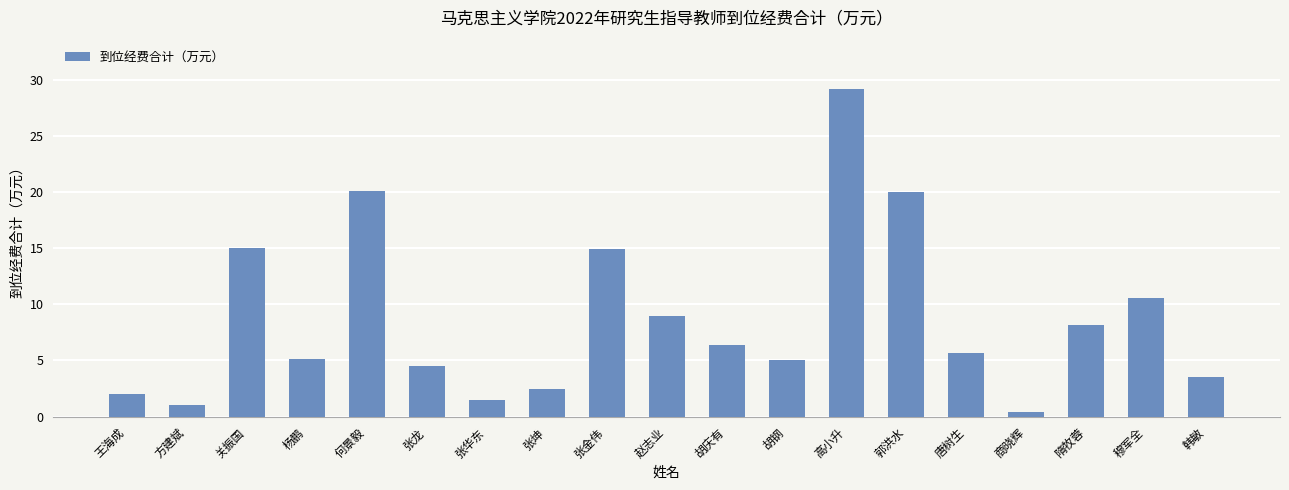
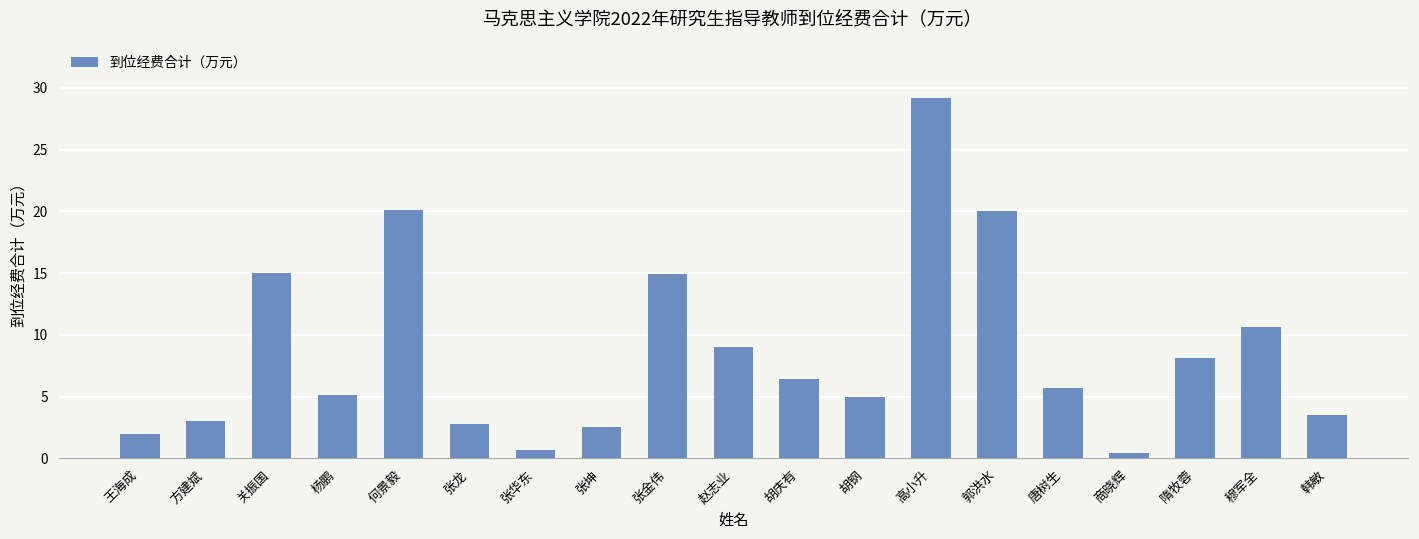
方建斌: 1 -> 3
张龙: 4.5 -> 2.8
张华东: 1.5 -> 0.7
